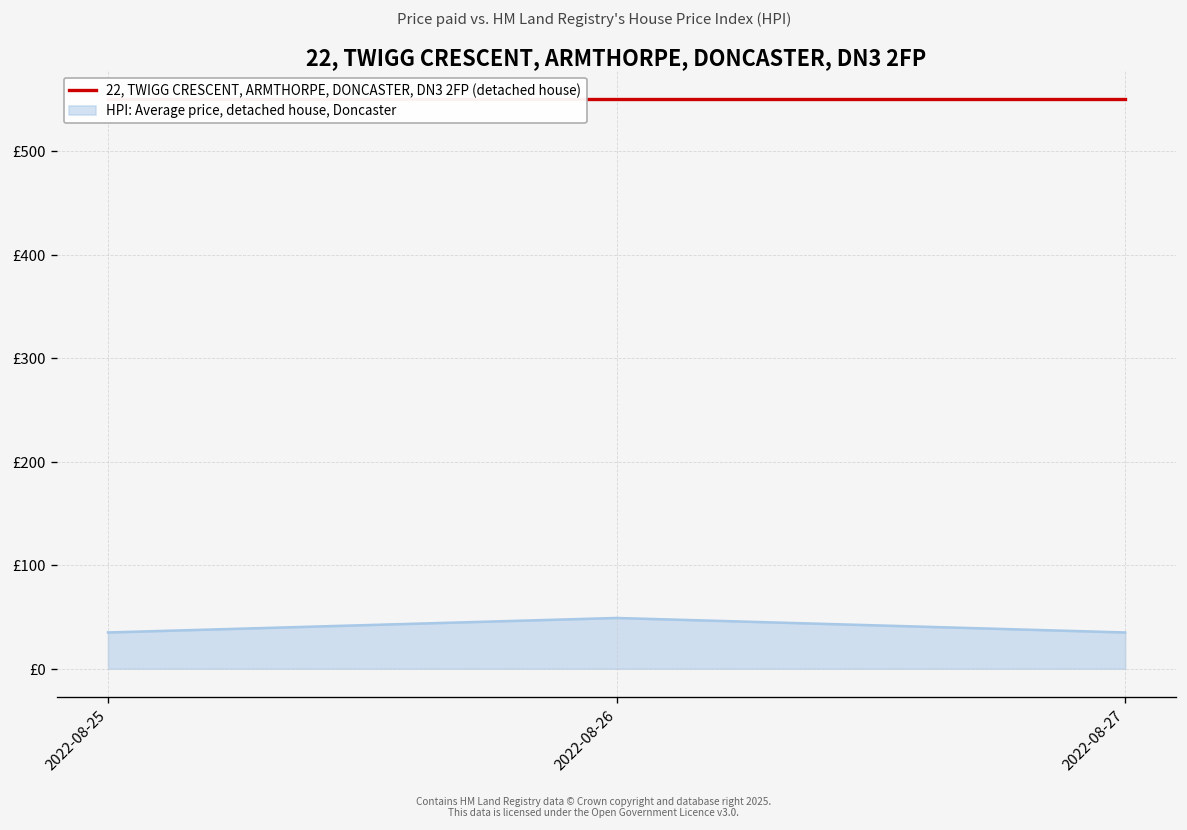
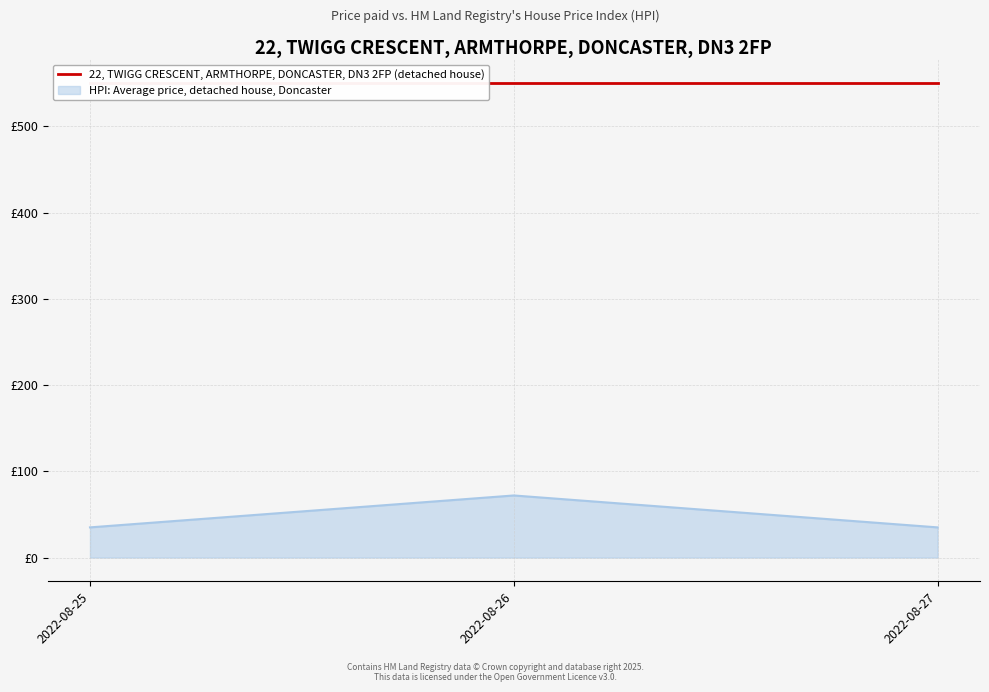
HPI: Average price, detached house, Doncaster, 2022-08-26: £50 -> £70
